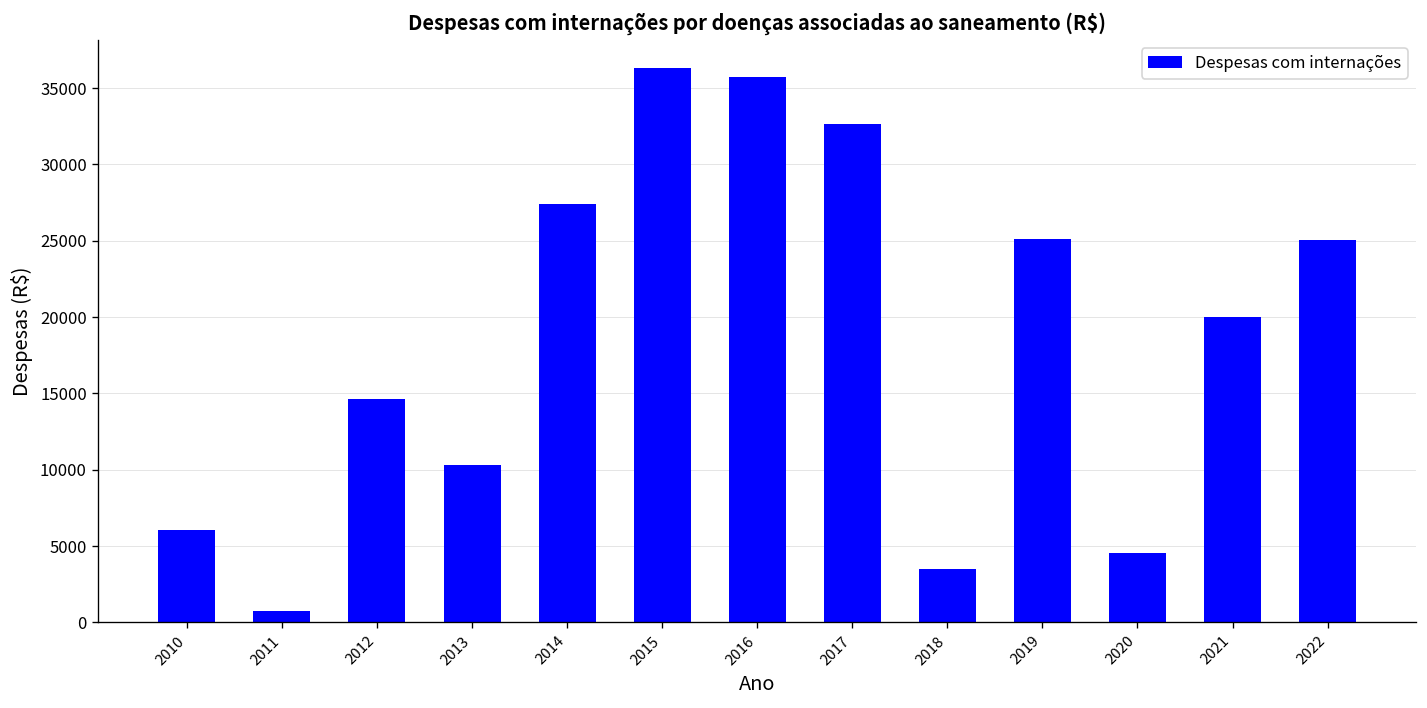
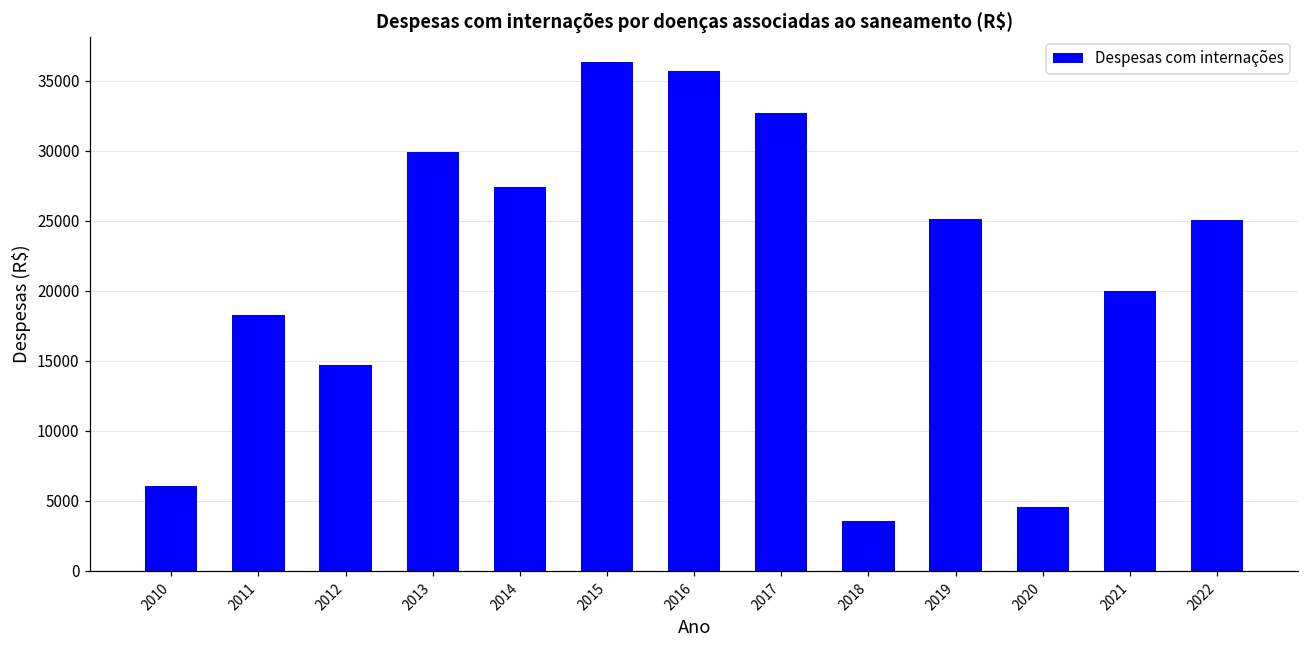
2011: 700 -> 18300
2013: 10300 -> 29900
